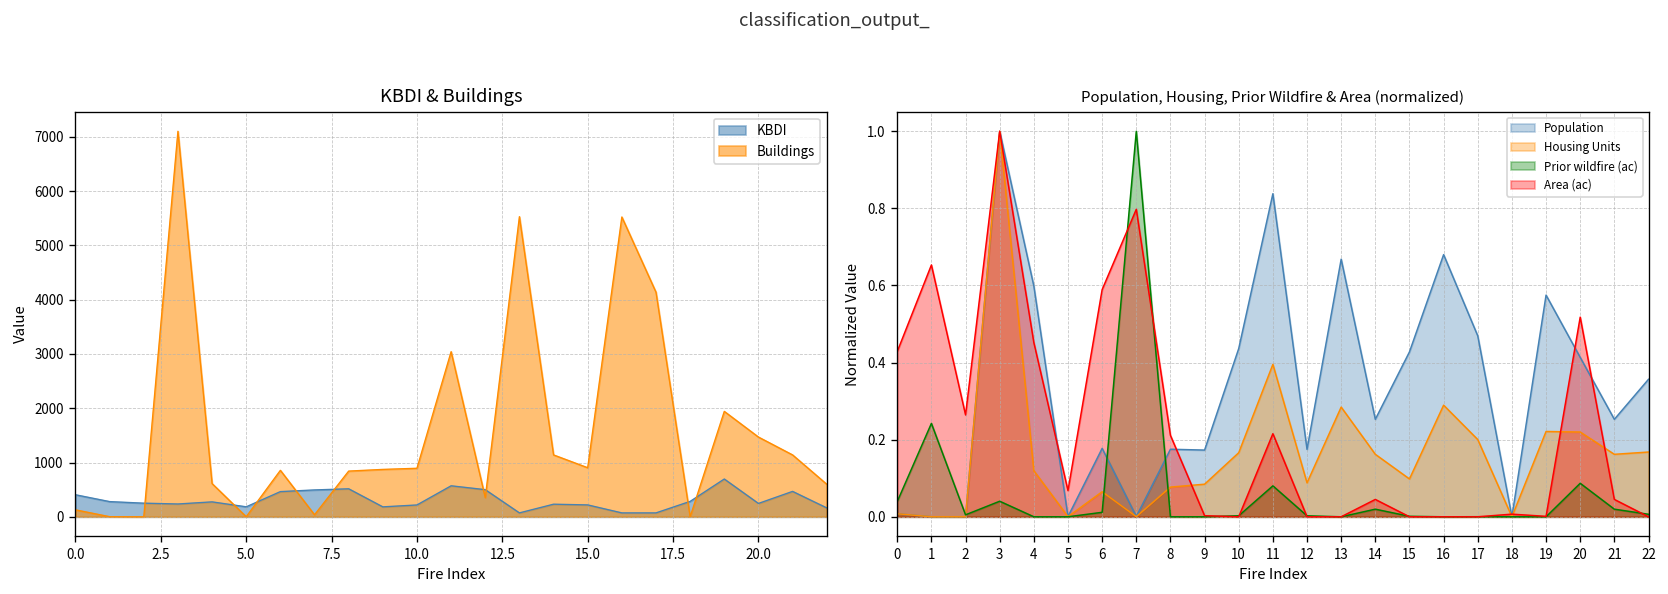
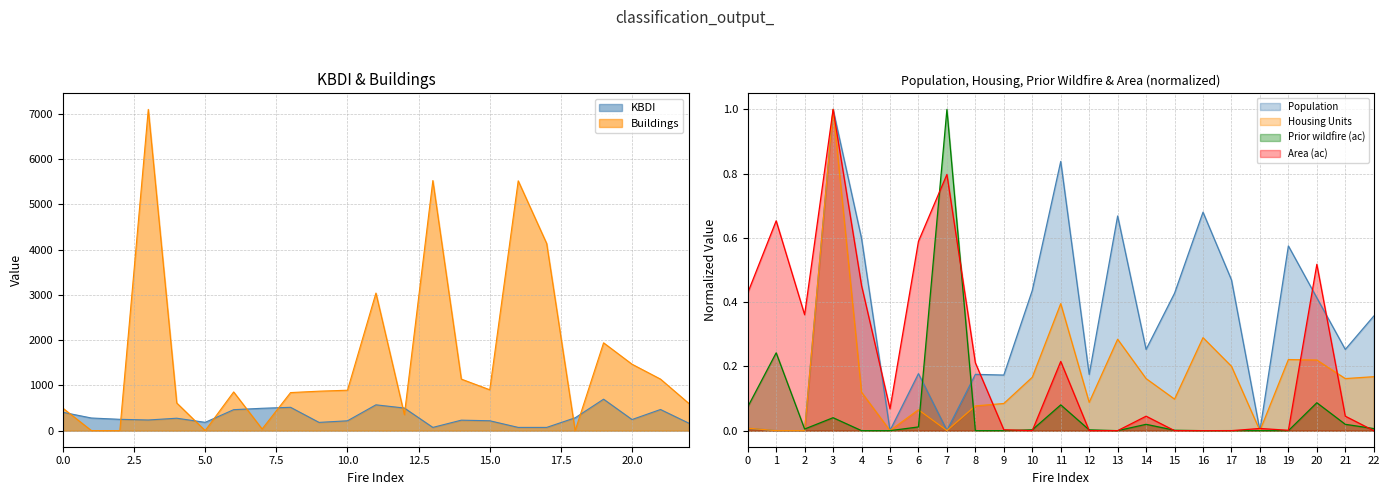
KBDI & Buildings, Buildings, 0.0: 100 -> 500
Population, Housing, Prior Wildfire & Area (normalized), Prior wildfire (ac), 0: 0.04 -> 0.07
Population, Housing, Prior Wildfire & Area (normalized), Area (ac), 2: 0.26 -> 0.36
